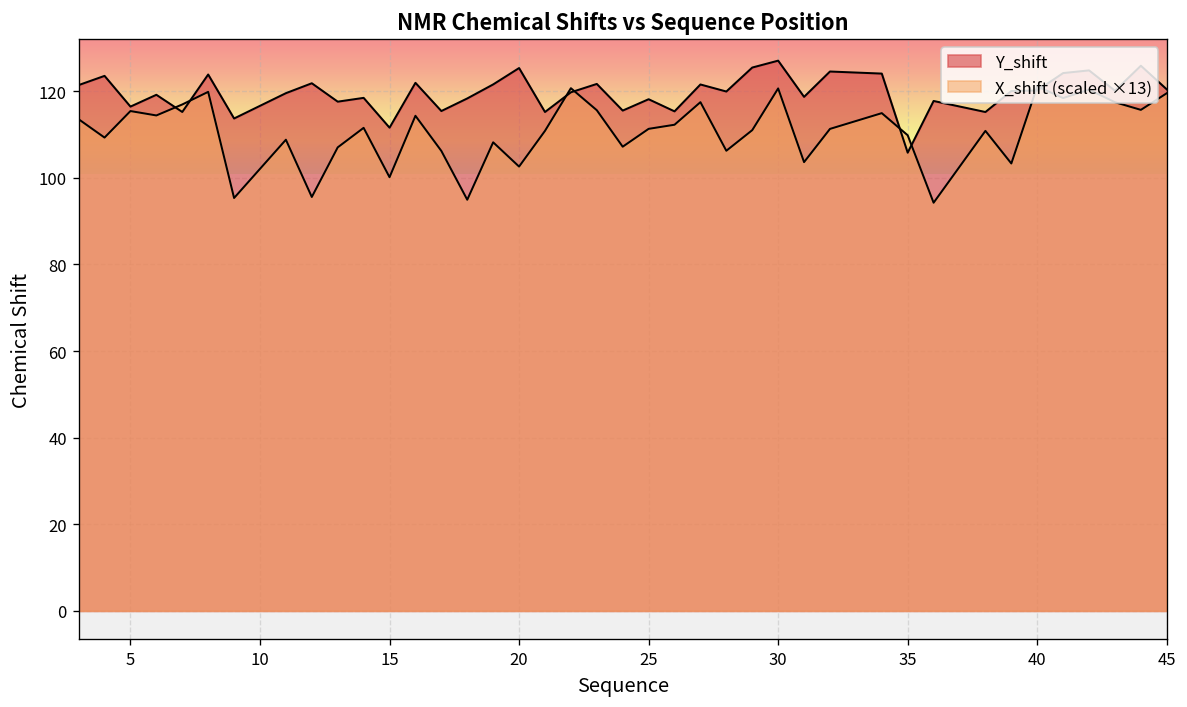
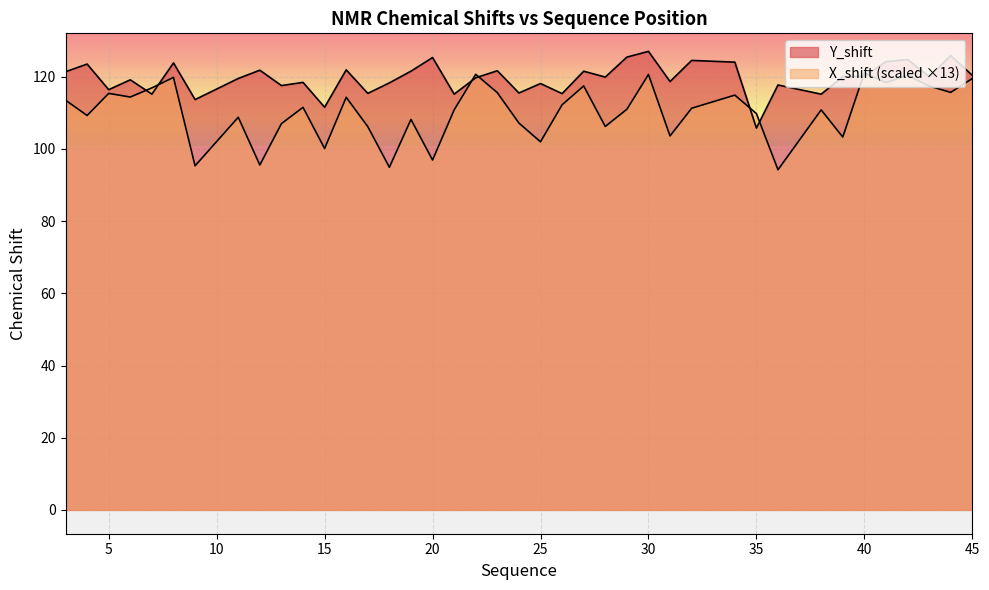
X_shift (scaled ×13), 20: 103 -> 97
X_shift (scaled ×13), 25: 111 -> 102
